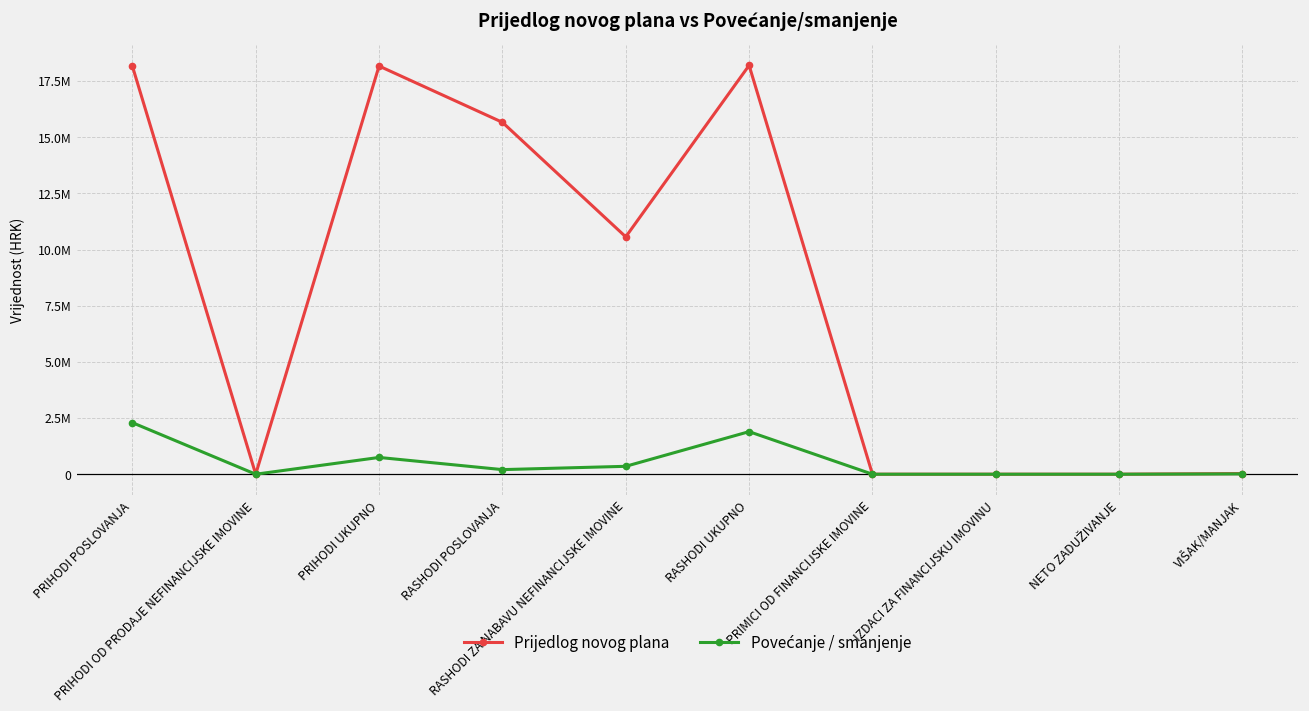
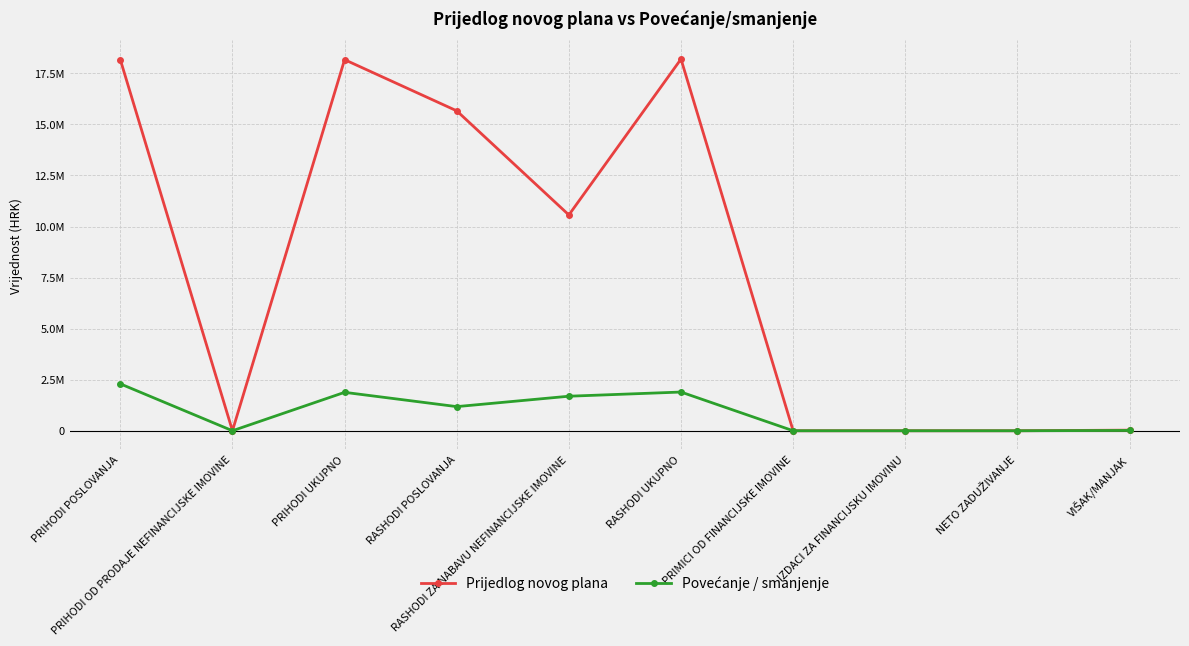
Povećanje / smanjenje, PRIHODI UKUPNO: 700000 -> 1900000
Povećanje / smanjenje, RASHODI POSLOVANJA: 200000 -> 1200000
Povećanje / smanjenje, RASHODI ZA NABAVU NEFINANCIJSKE IMOVINE: 400000 -> 1700000
